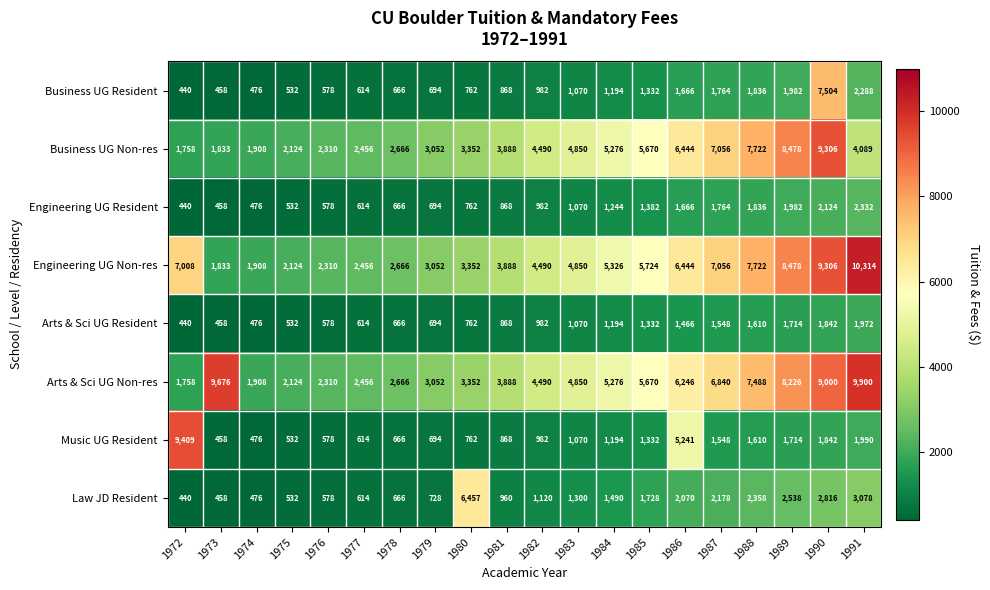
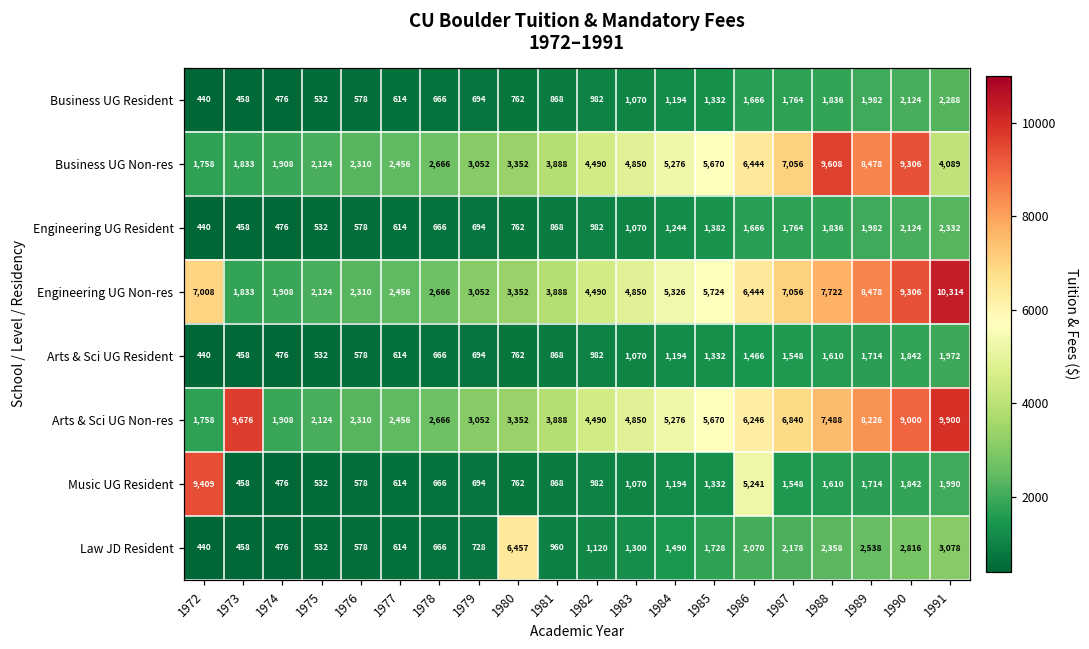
Business UG Resident, 1990: 7,504 -> 2,124
Business UG Non-res, 1988: 7,722 -> 9,608
